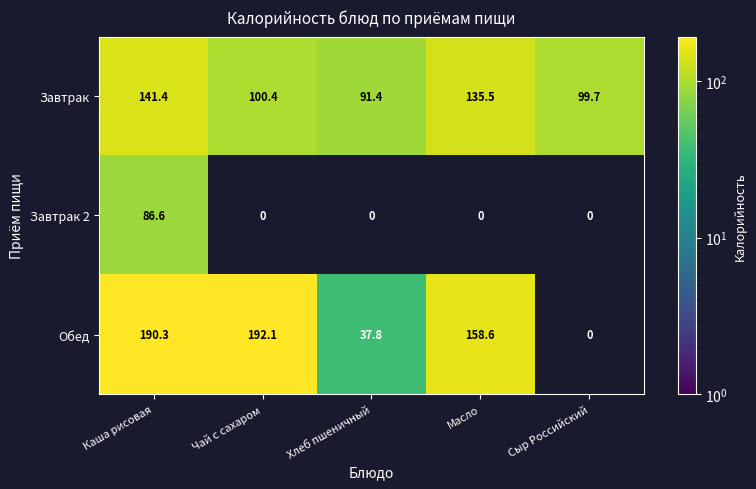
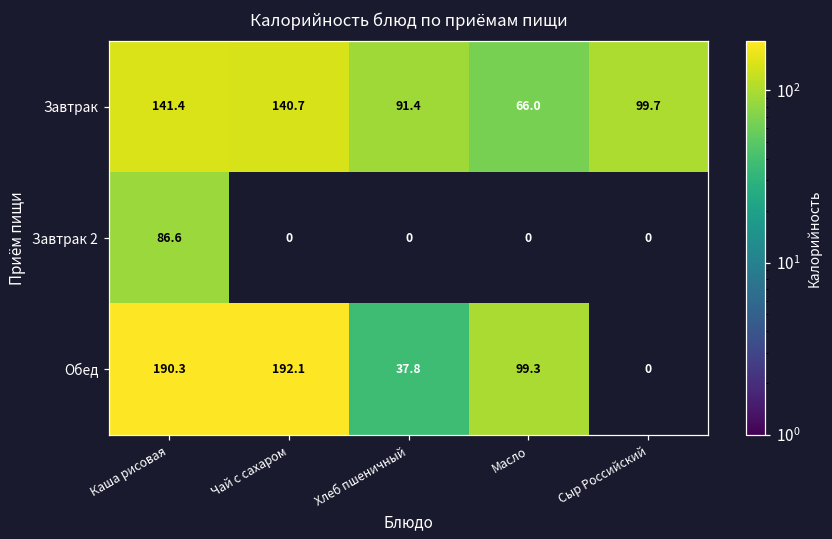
Завтрак, Чай с сахаром: 100.4 -> 140.7
Завтрак, Масло: 135.5 -> 66.0
Обед, Масло: 158.6 -> 99.3
